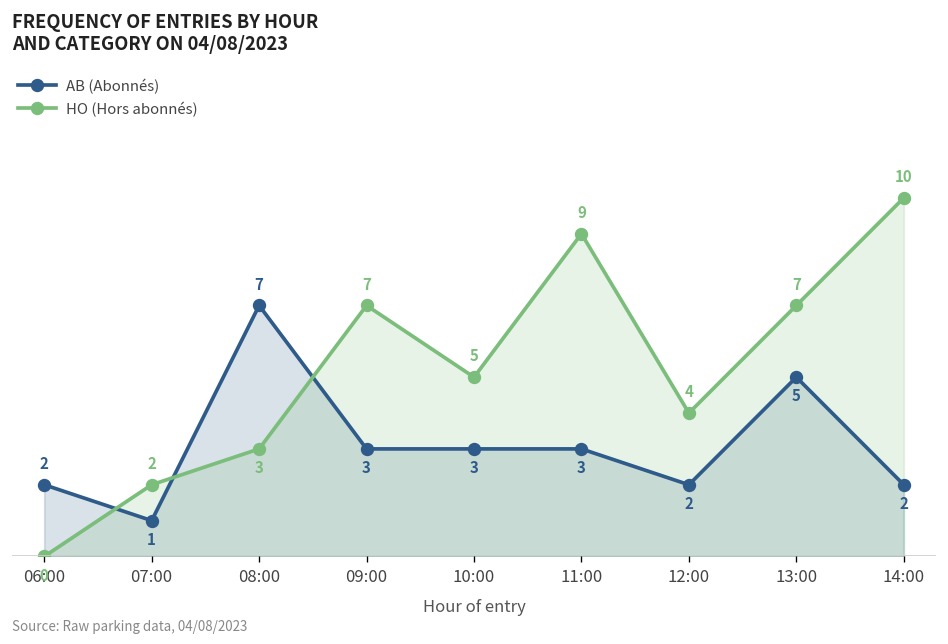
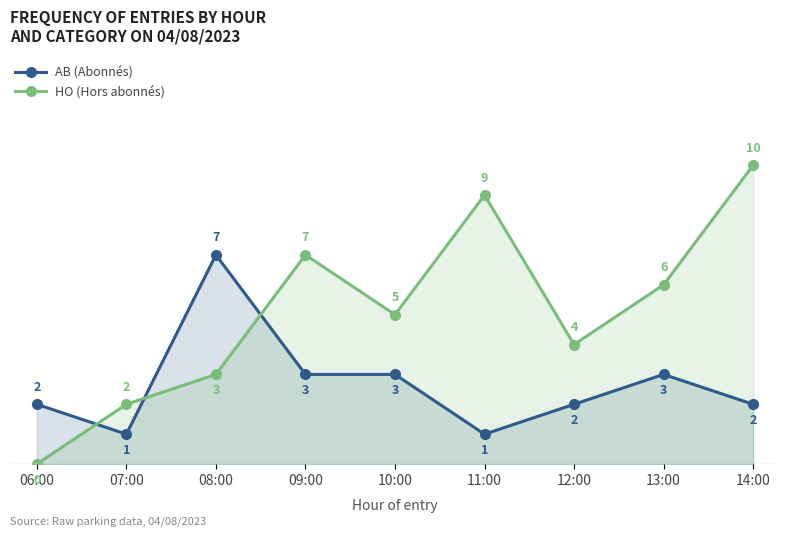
AB (Abonnés), 11:00: 3 -> 1
AB (Abonnés), 13:00: 5 -> 3
HO (Hors abonnés), 13:00: 7 -> 6
